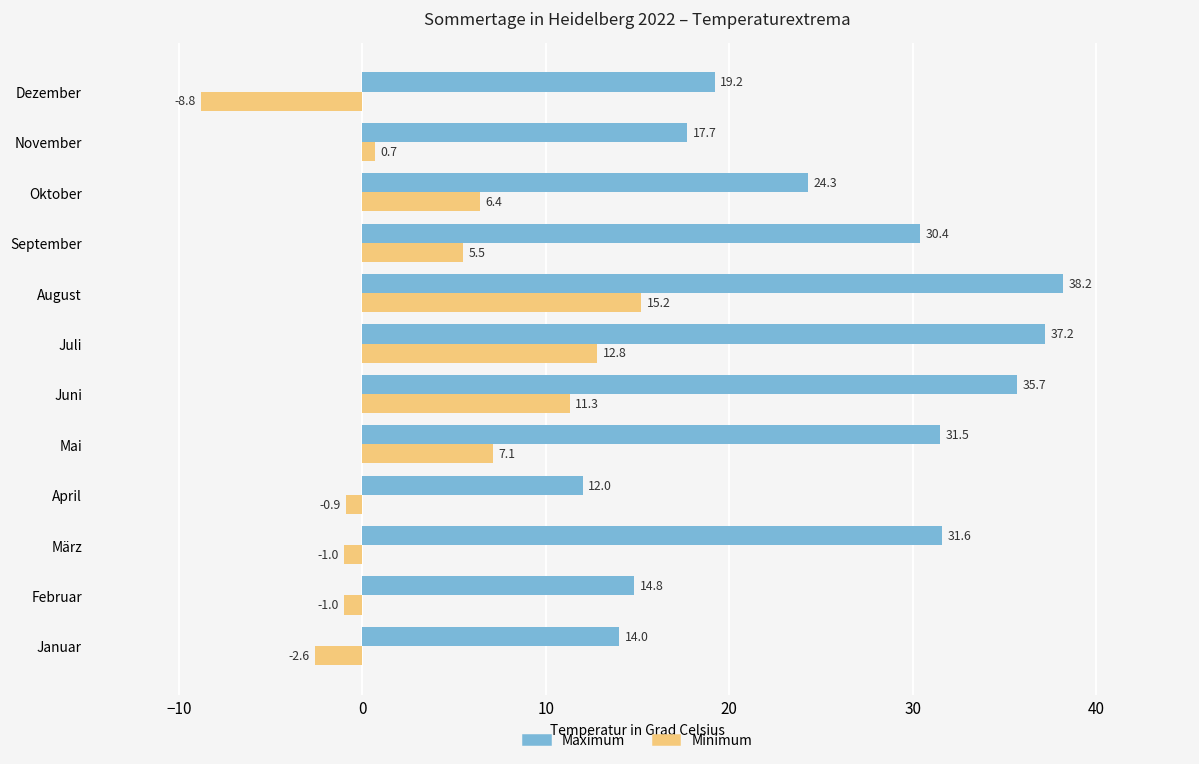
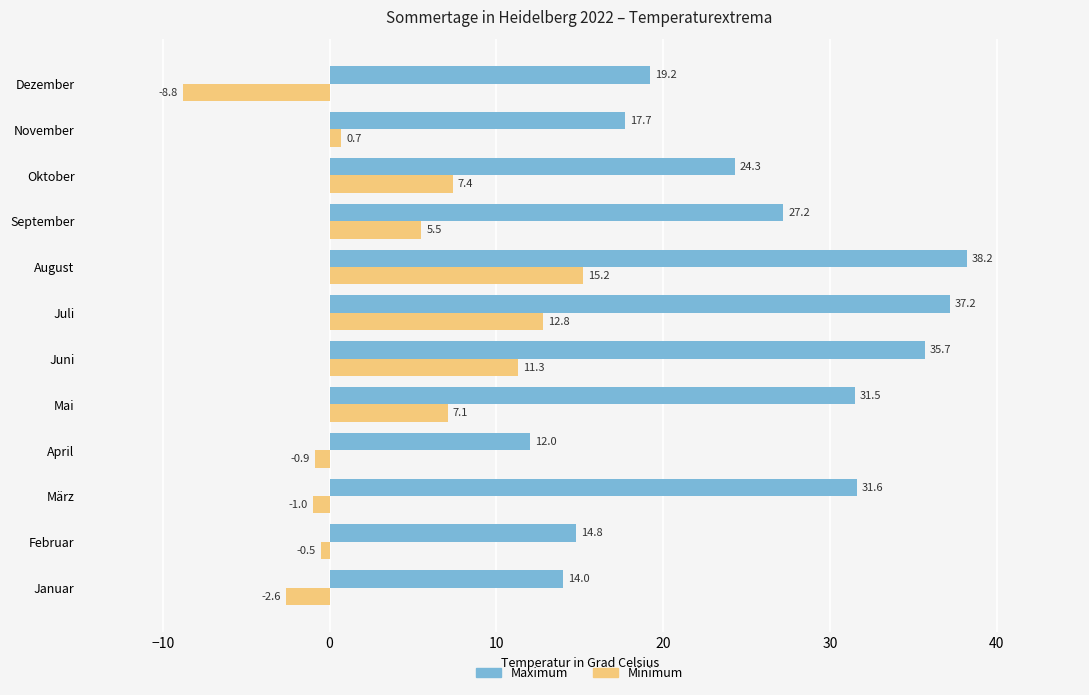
Minimum, Oktober: 6.4 -> 7.4
Maximum, September: 30.4 -> 27.2
Minimum, Februar: -1.0 -> -0.5
